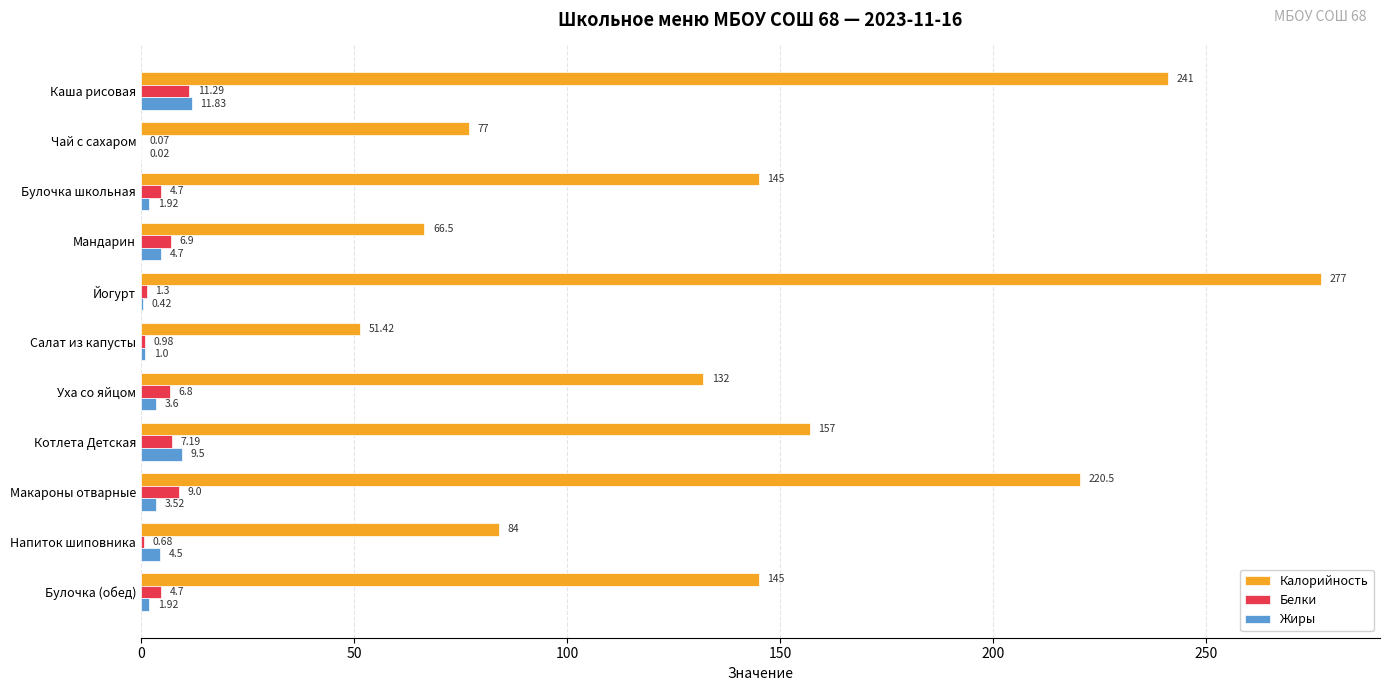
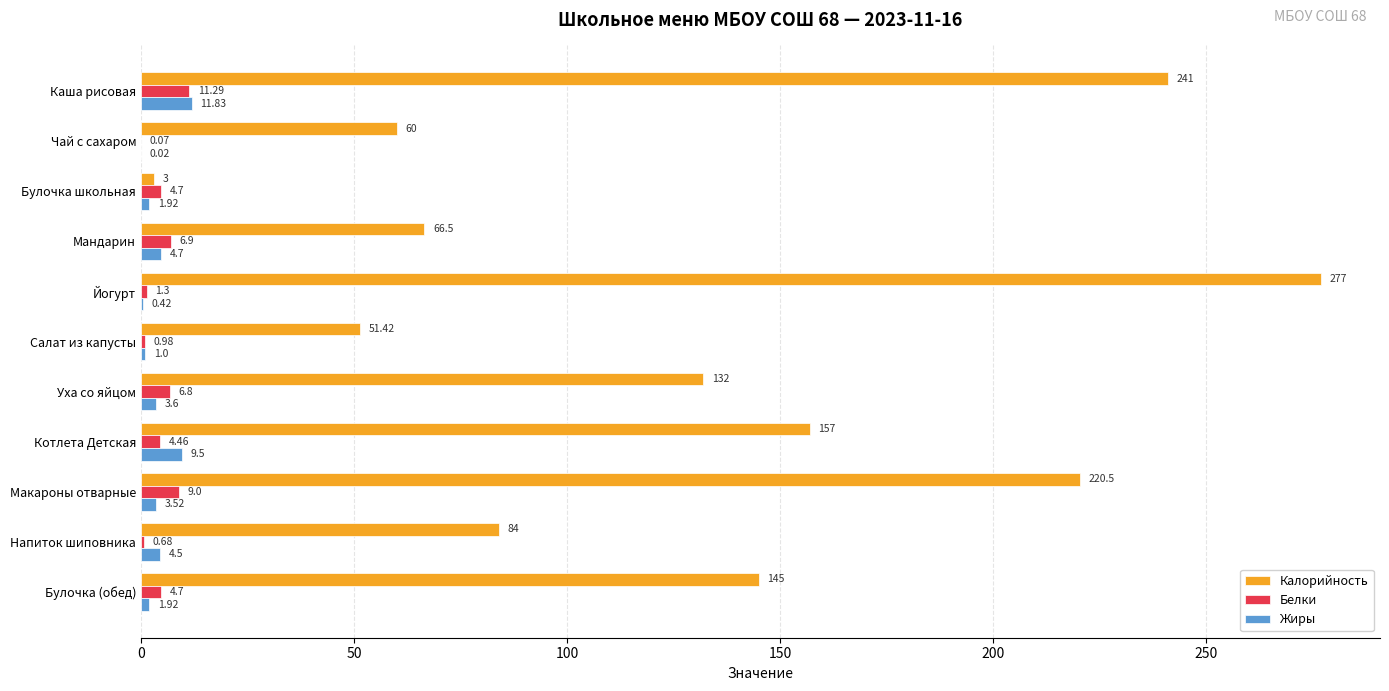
Калорийность, Чай с сахаром: 77 -> 60
Калорийность, Булочка школьная: 145 -> 3
Белки, Котлета Детская: 7.19 -> 4.46
